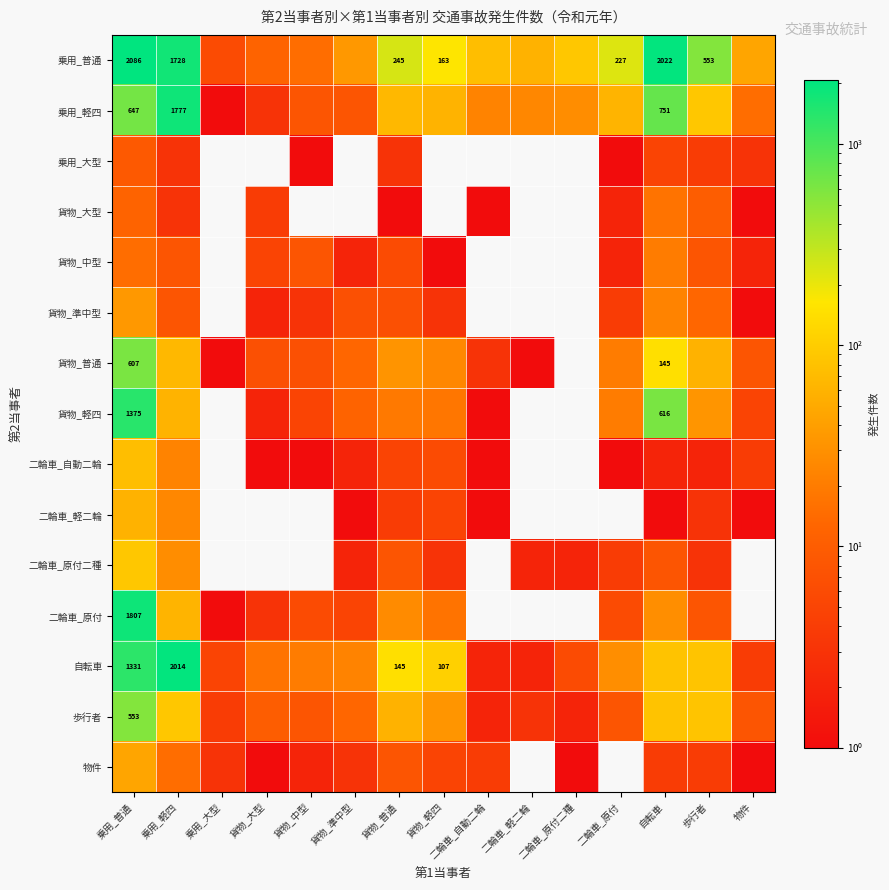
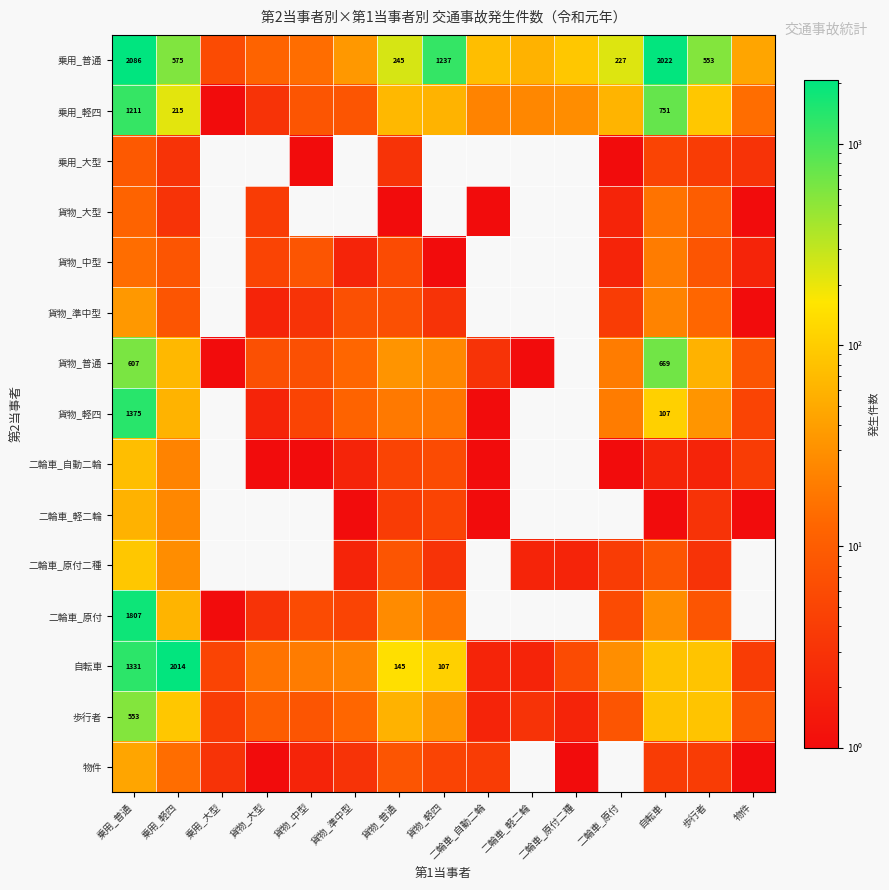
乗用_普通, 乗用_軽四: 1728 -> 575
乗用_普通, 貨物_軽四: 163 -> 1237
乗用_軽四, 乗用_普通: 647 -> 1211
乗用_軽四, 乗用_軽四: 1777 -> 215
貨物_普通, 自転車: 145 -> 669
貨物_軽四, 自転車: 616 -> 107
